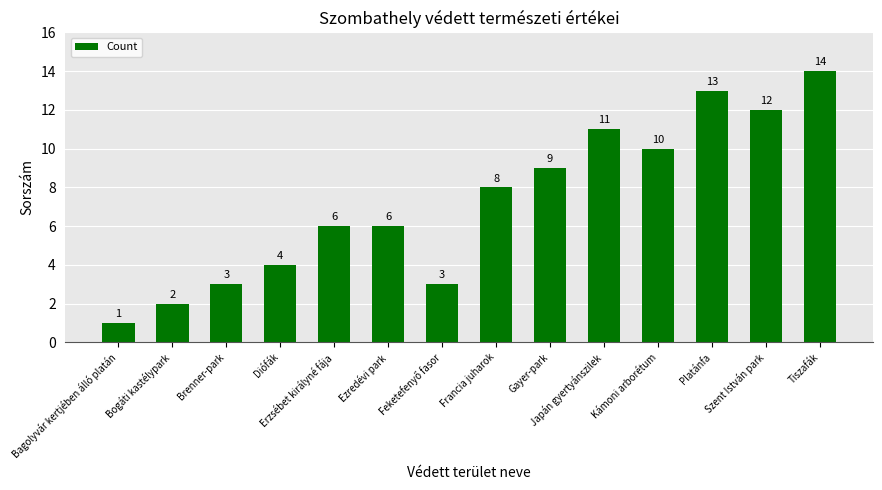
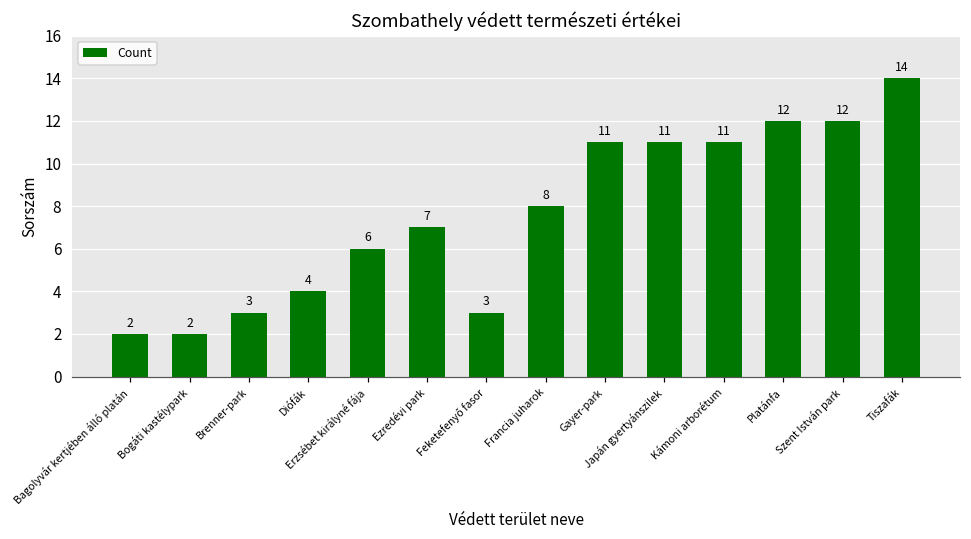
Bagolyvár kertjében álló platán: 1 -> 2
Ezredévi park: 6 -> 7
Gayer-park: 9 -> 11
Kámoni arborétum: 10 -> 11
Platánfa: 13 -> 12
